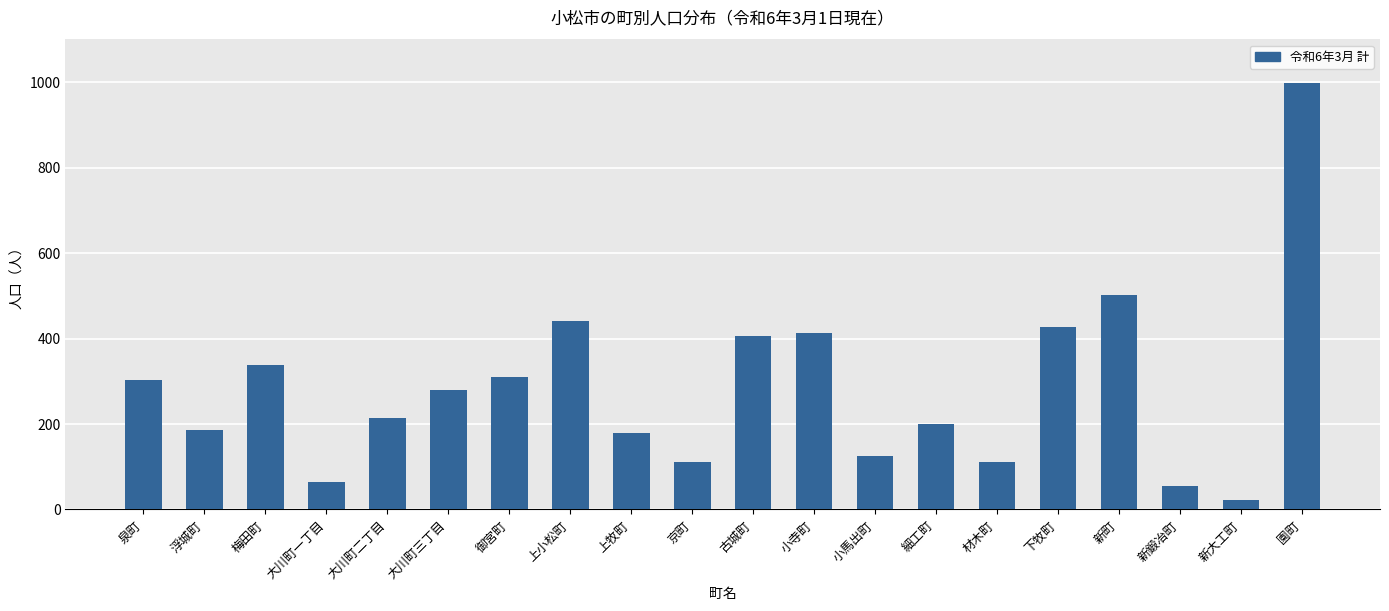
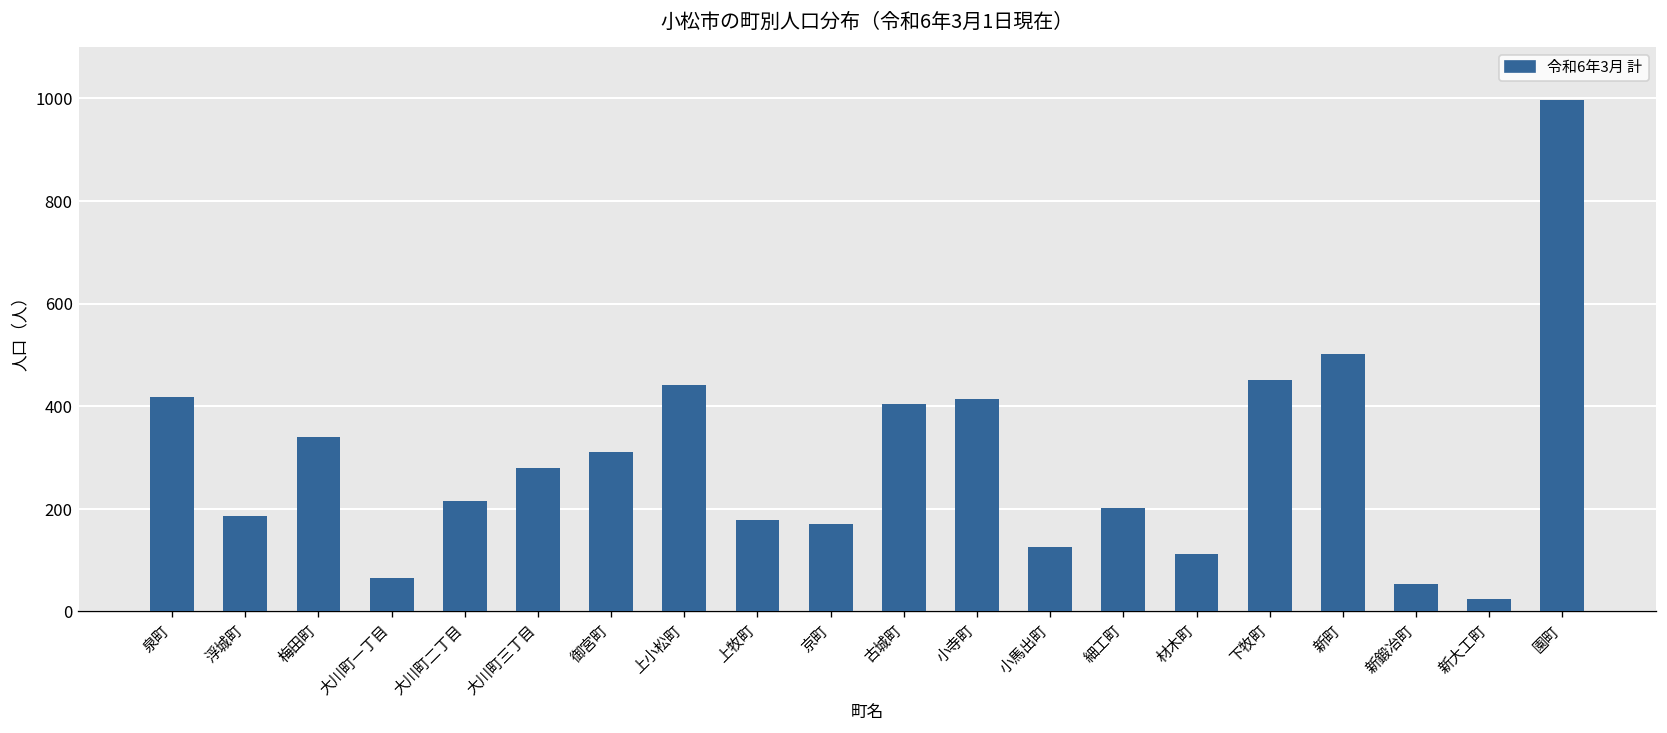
泉町: 300 -> 420
京町: 110 -> 170
下牧町: 430 -> 450
